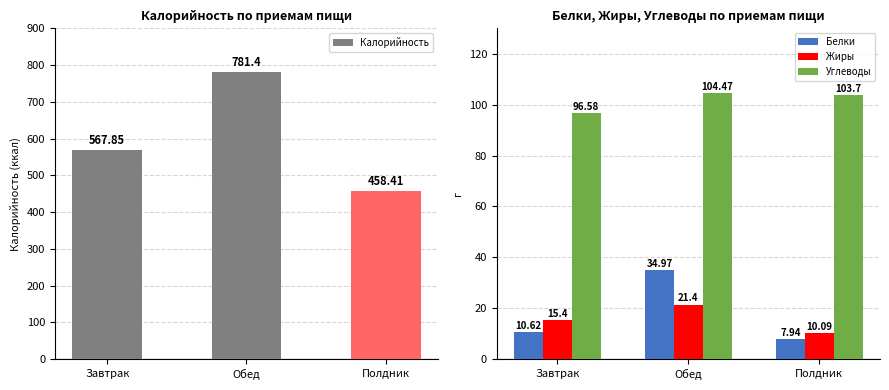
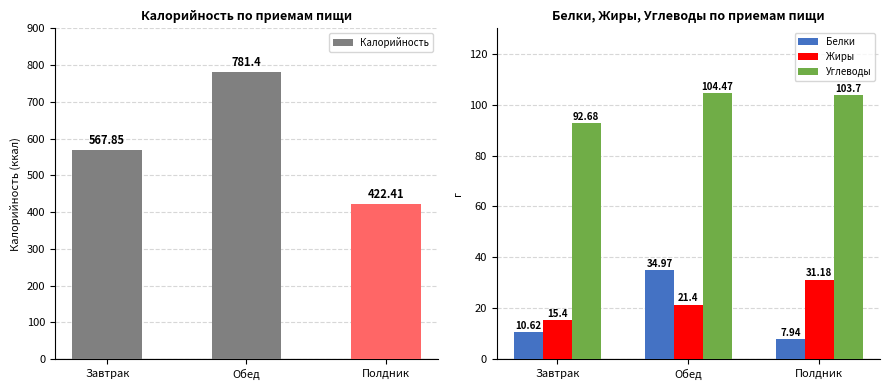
Калорийность по приемам пищи, Полдник: 458.41 -> 422.41
Белки, Жиры, Углеводы по приемам пищи, Углеводы, Завтрак: 96.58 -> 92.68
Белки, Жиры, Углеводы по приемам пищи, Жиры, Полдник: 10.09 -> 31.18
